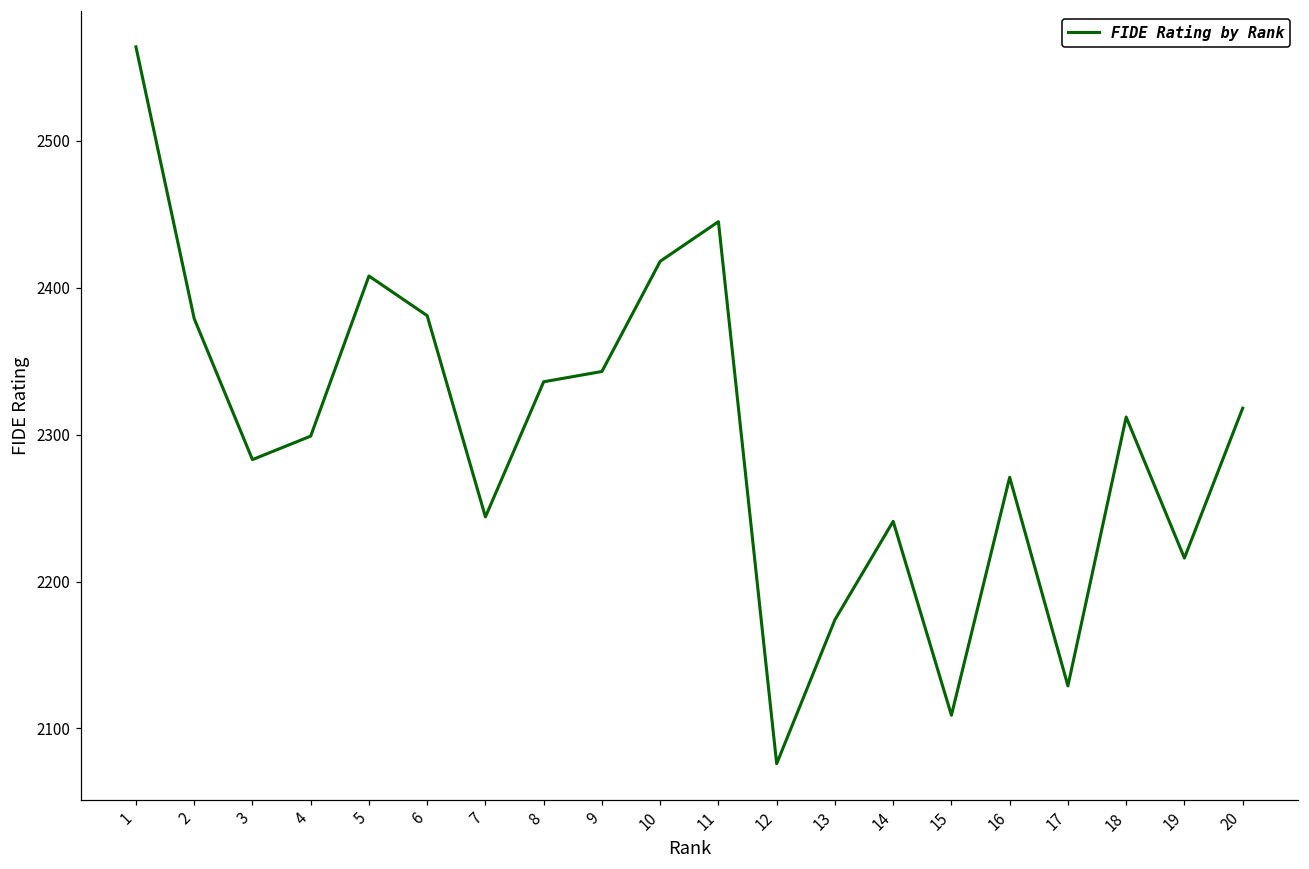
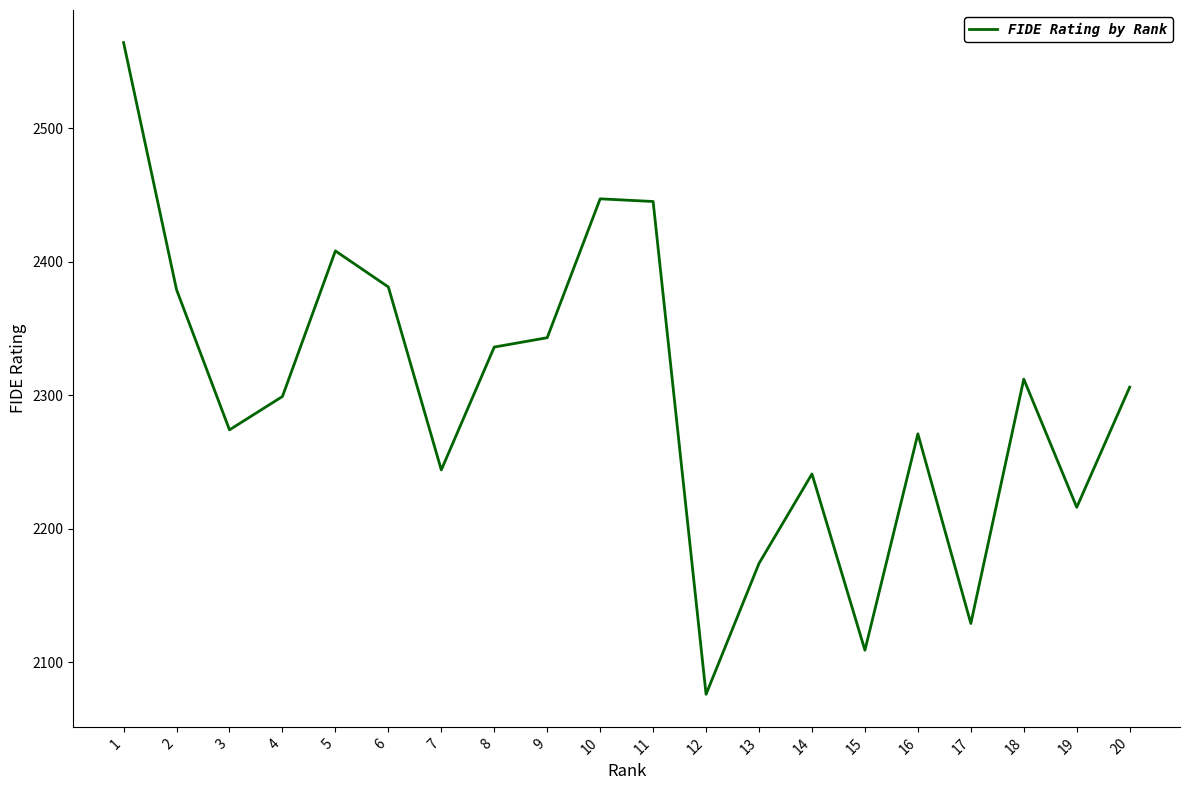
3: 2283 -> 2274
10: 2418 -> 2447
20: 2318 -> 2306
